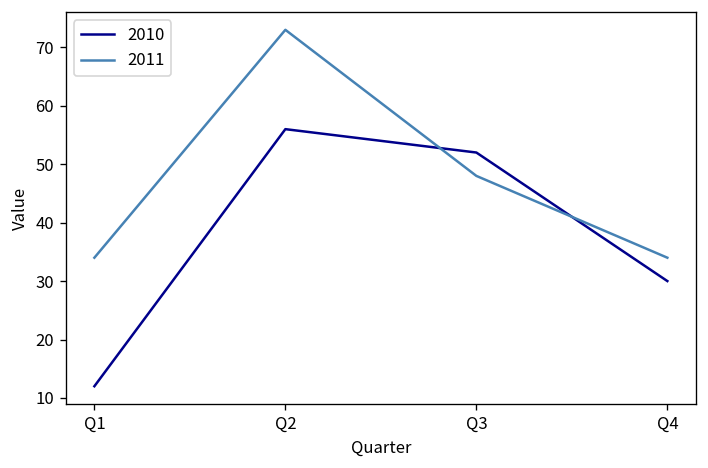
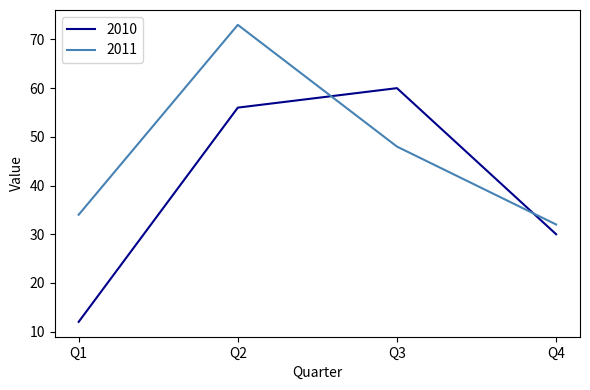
2010, Q3: 52 -> 60
2011, Q4: 34 -> 32
